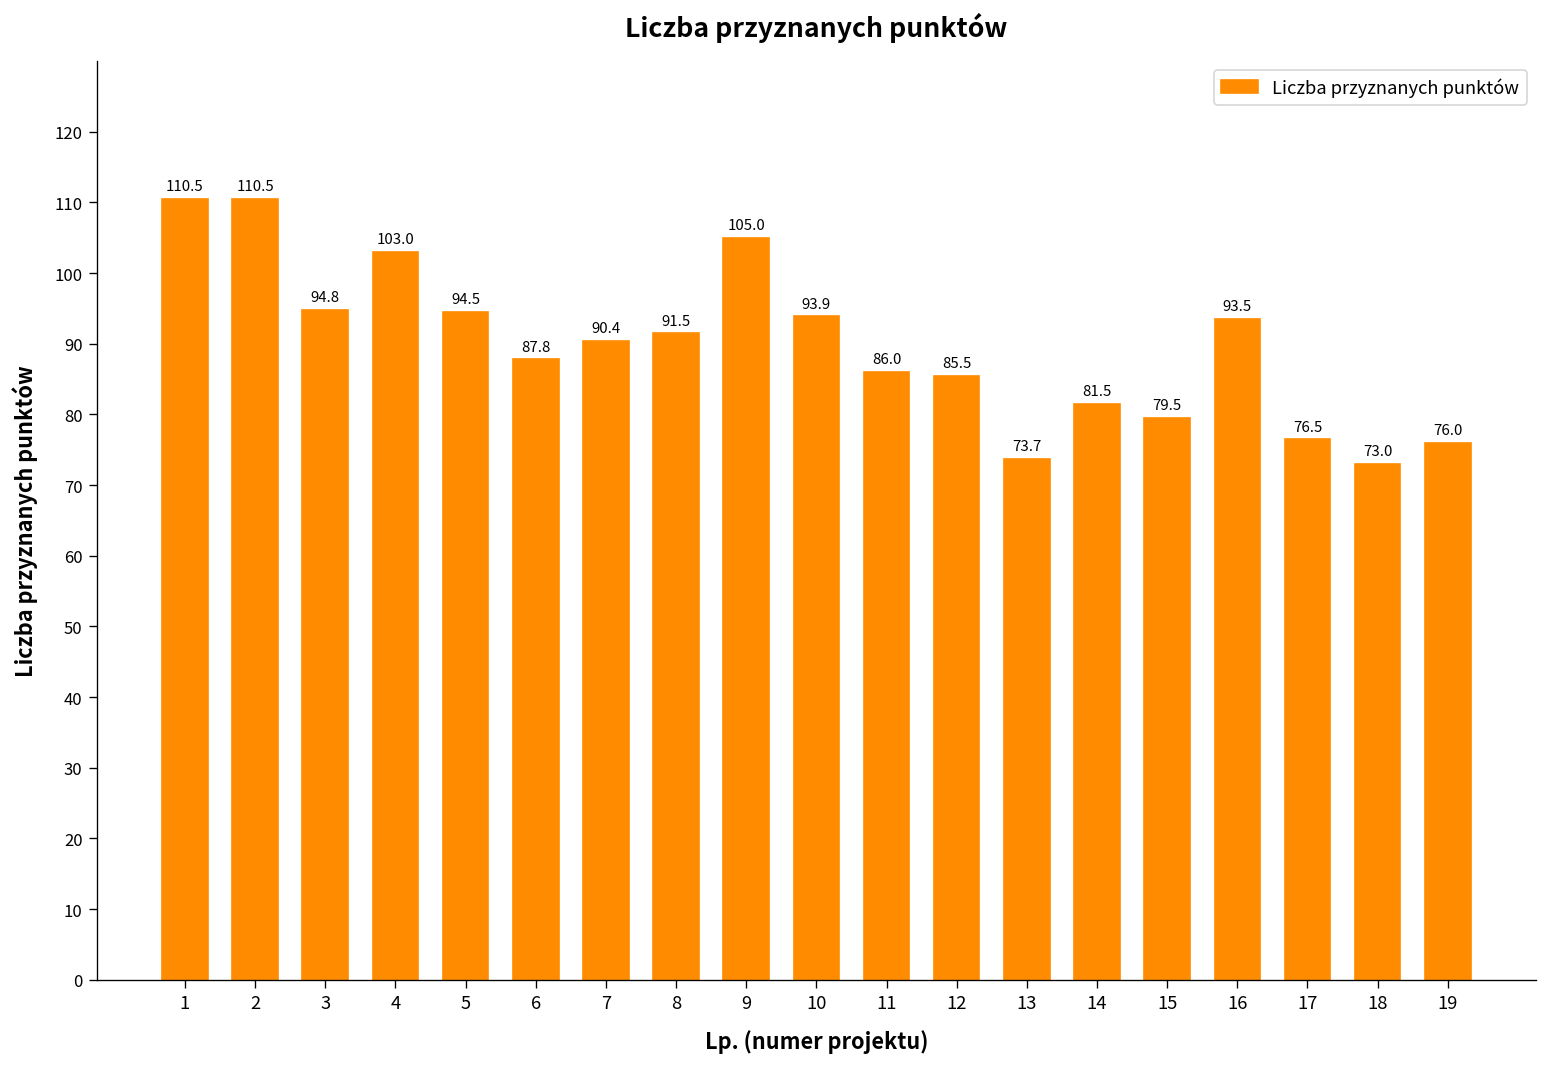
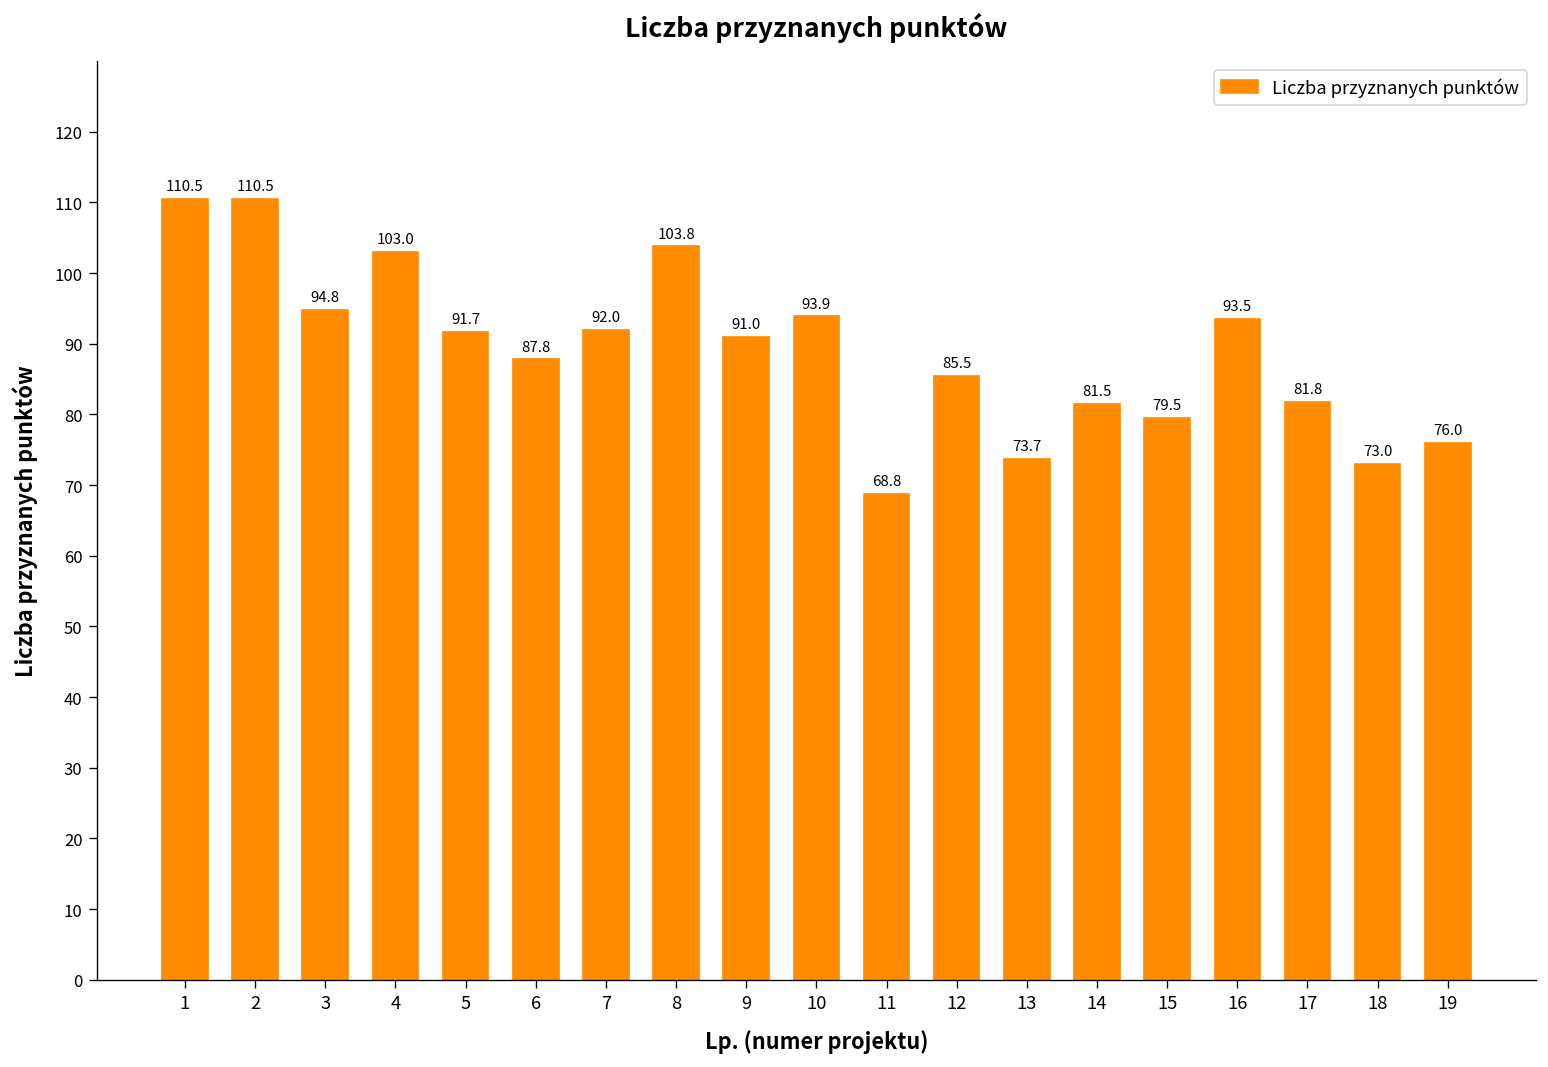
5: 94.5 -> 91.7
7: 90.4 -> 92.0
8: 91.5 -> 103.8
9: 105.0 -> 91.0
11: 86.0 -> 68.8
17: 76.5 -> 81.8
